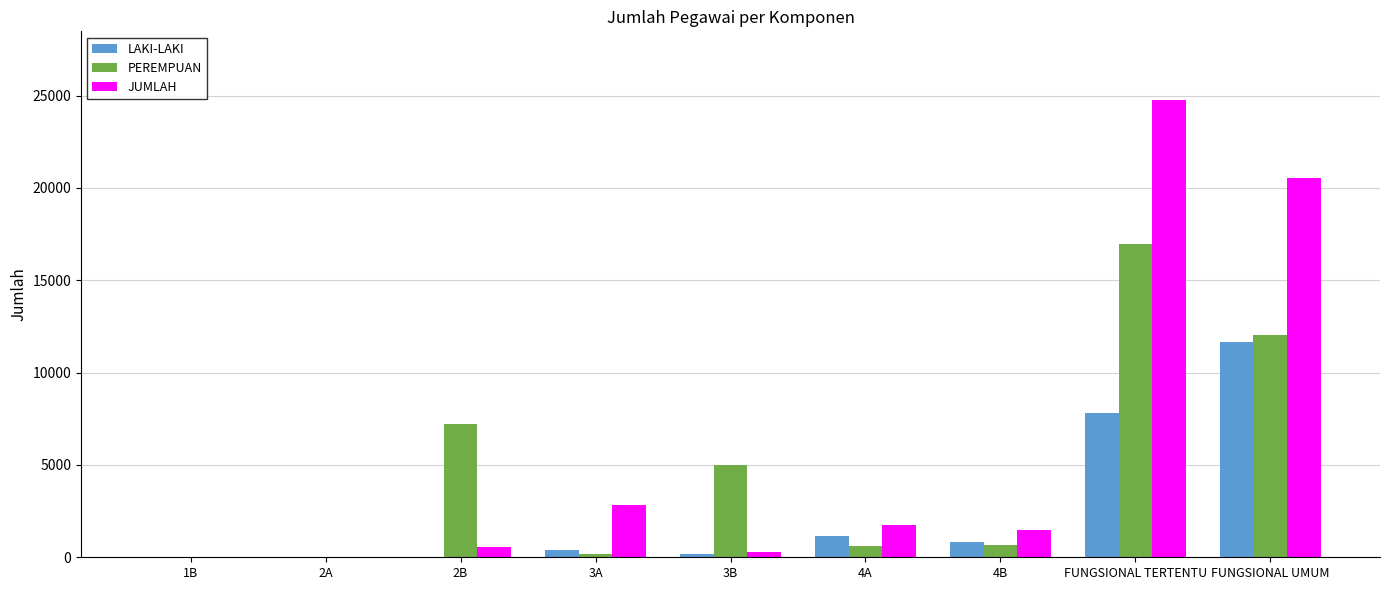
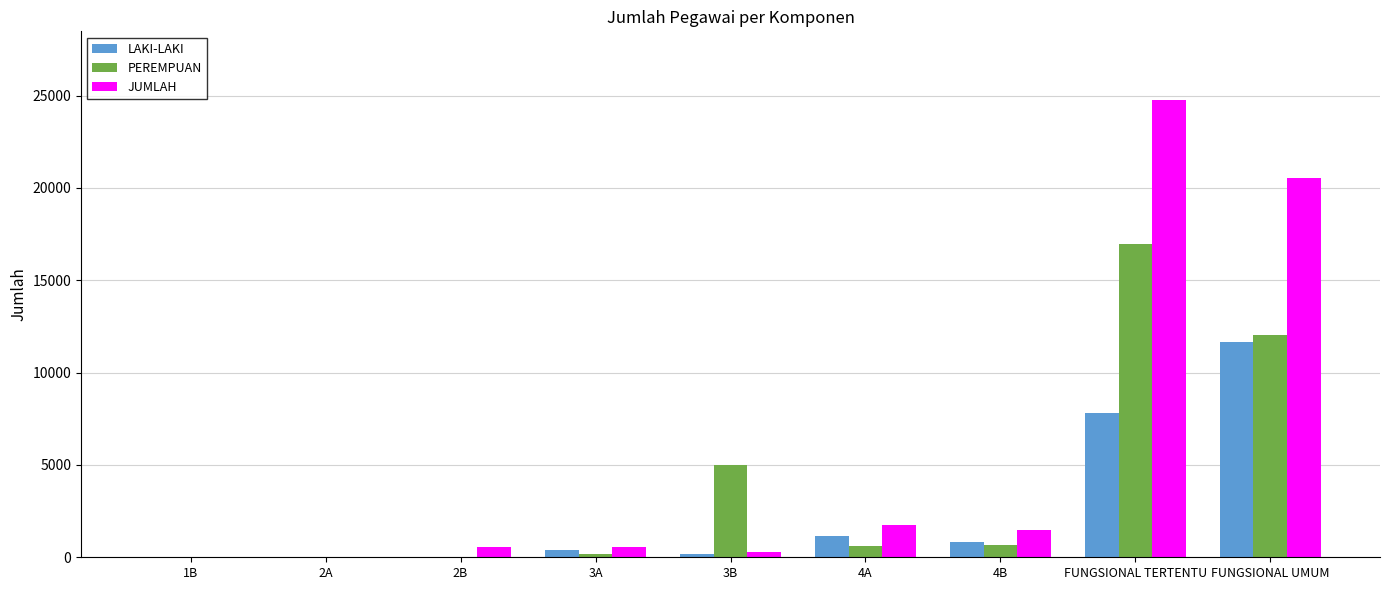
PEREMPUAN, 2B: 7200 -> 0
JUMLAH, 3A: 2800 -> 600
